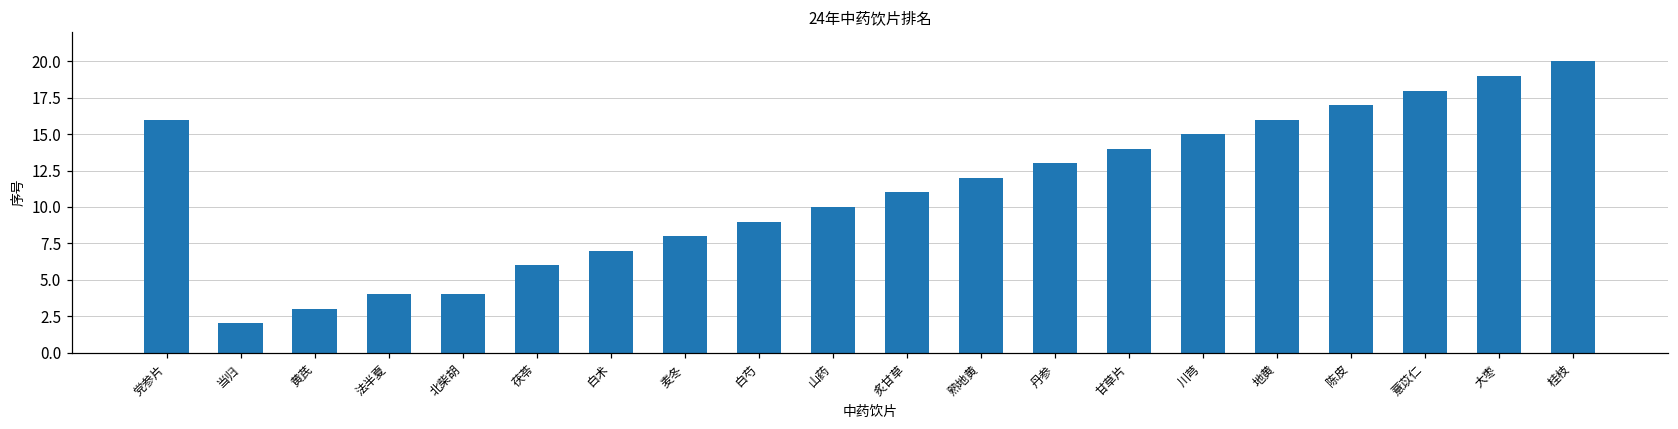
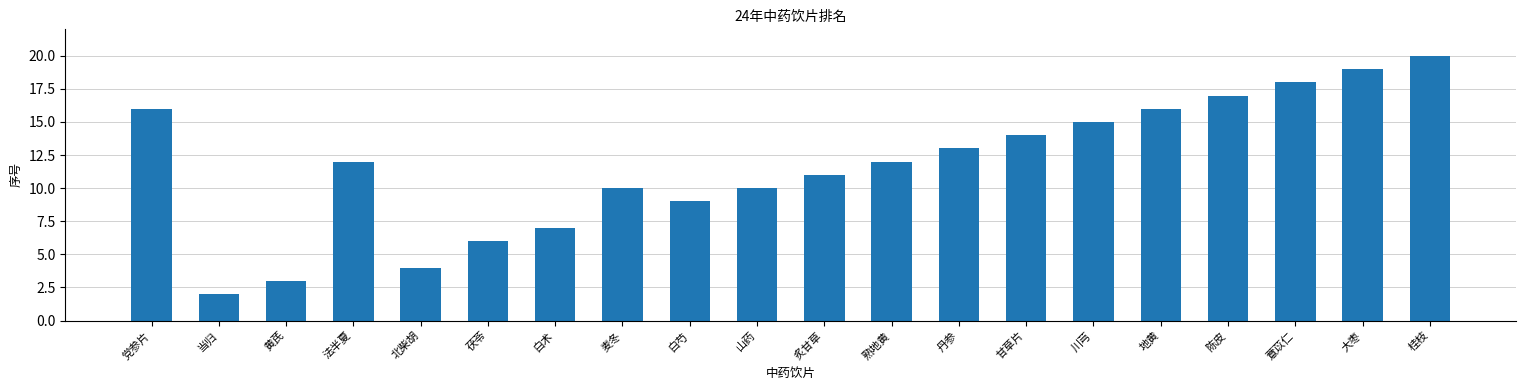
法半夏: 4 -> 12
麦冬: 8 -> 10
